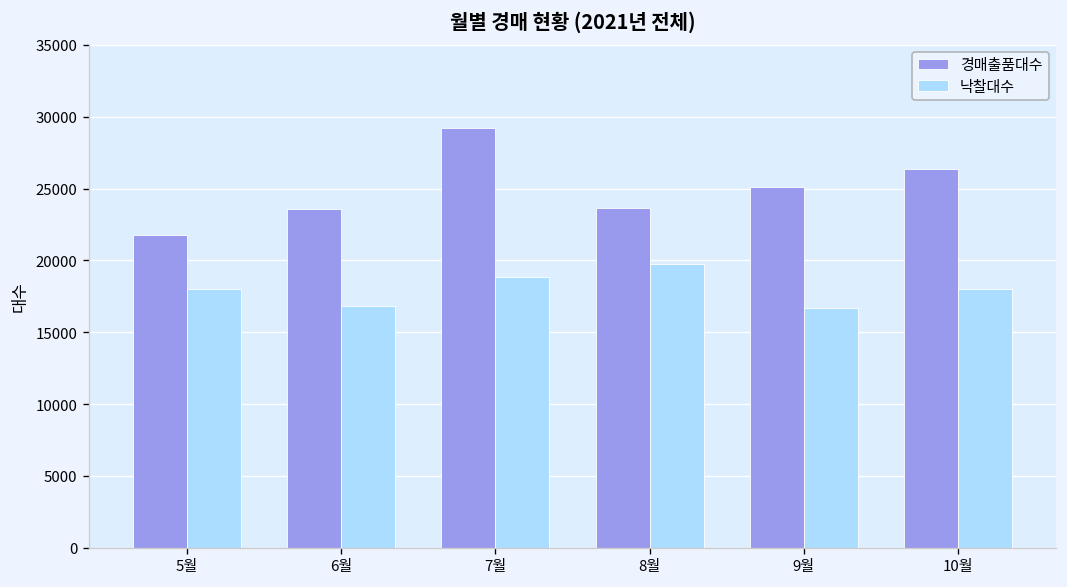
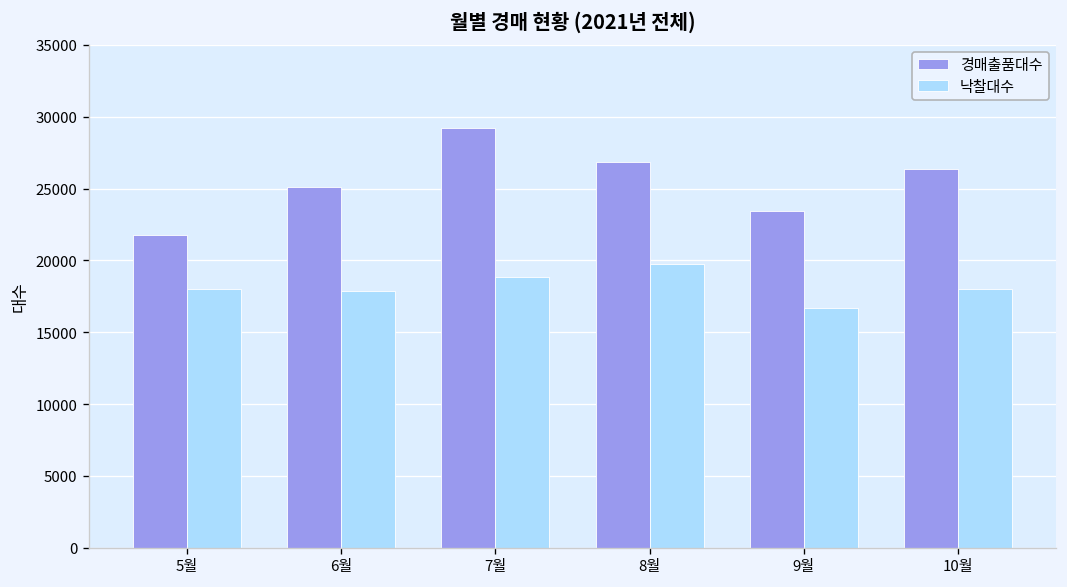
경매출품대수, 6월: 23600 -> 25100
낙찰대수, 6월: 16800 -> 17800
경매출품대수, 8월: 23600 -> 26800
경매출품대수, 9월: 25100 -> 23400
